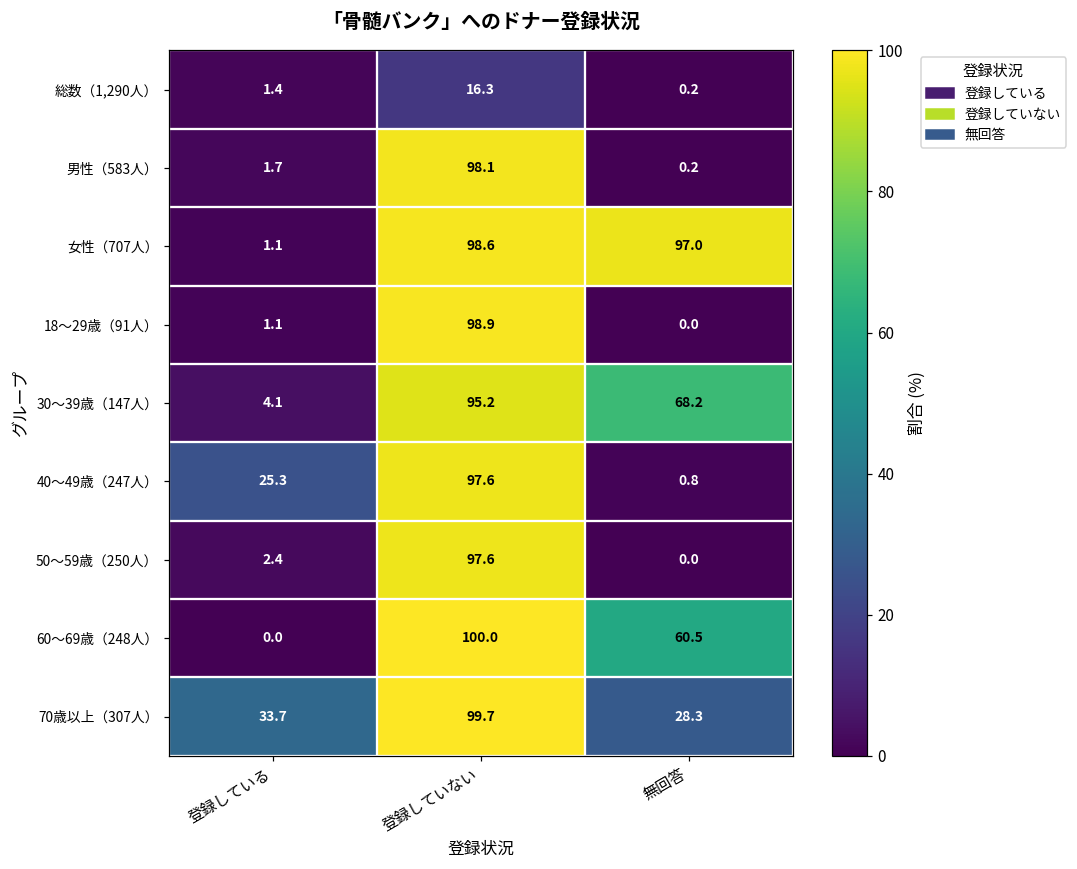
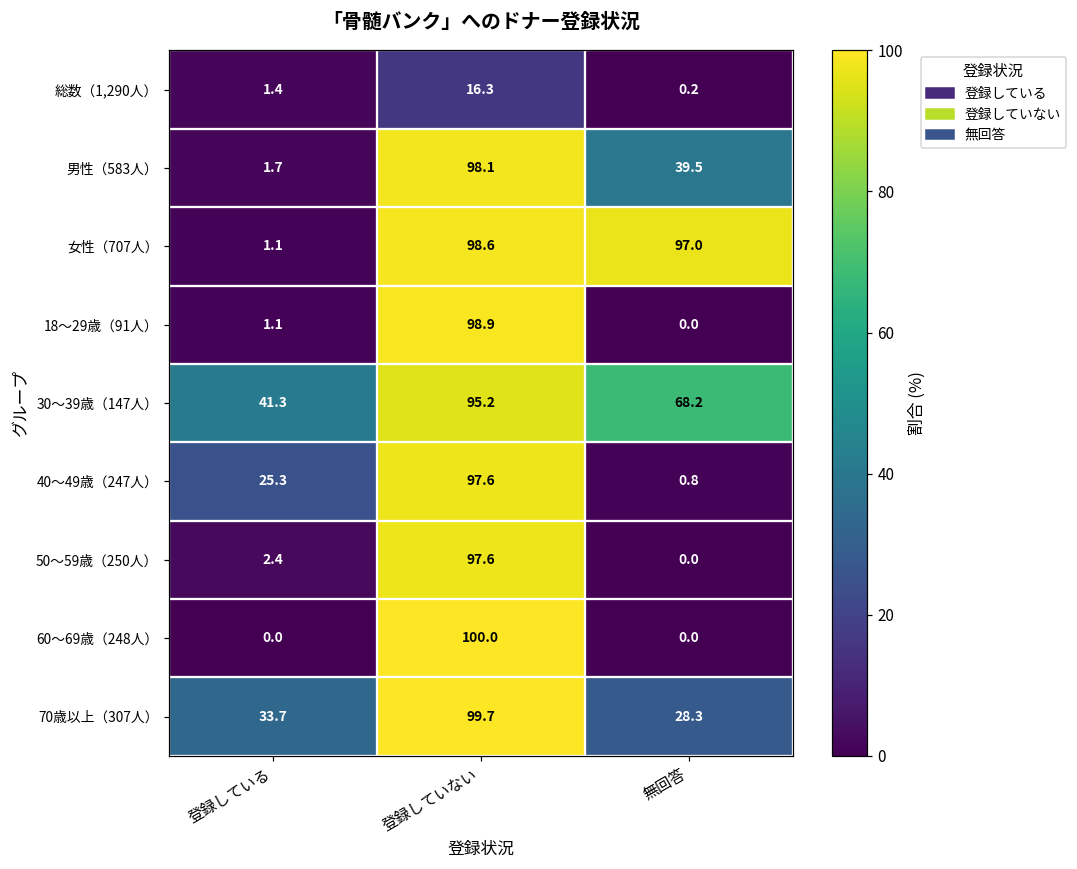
男性（583人）, 無回答: 0.2 -> 39.5
30～39歳（147人）, 登録している: 4.1 -> 41.3
60～69歳（248人）, 無回答: 60.5 -> 0.0
